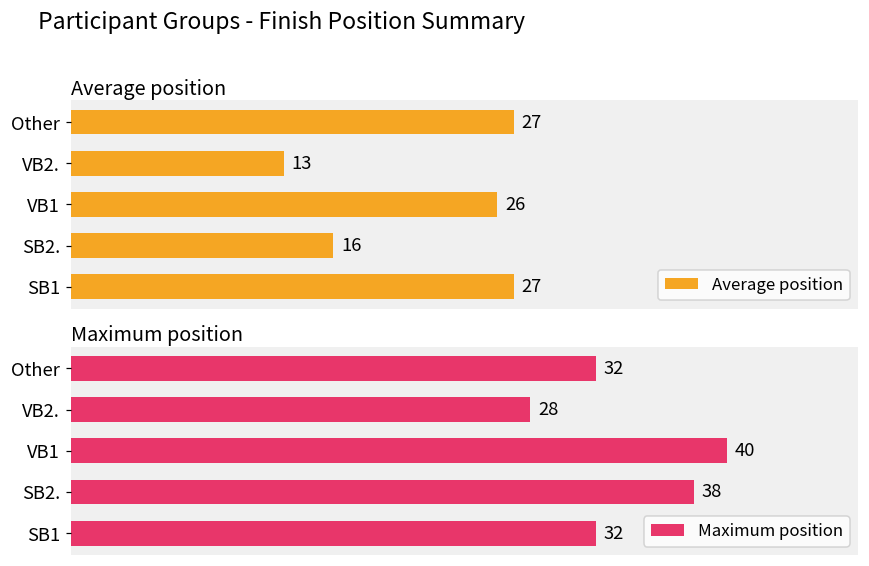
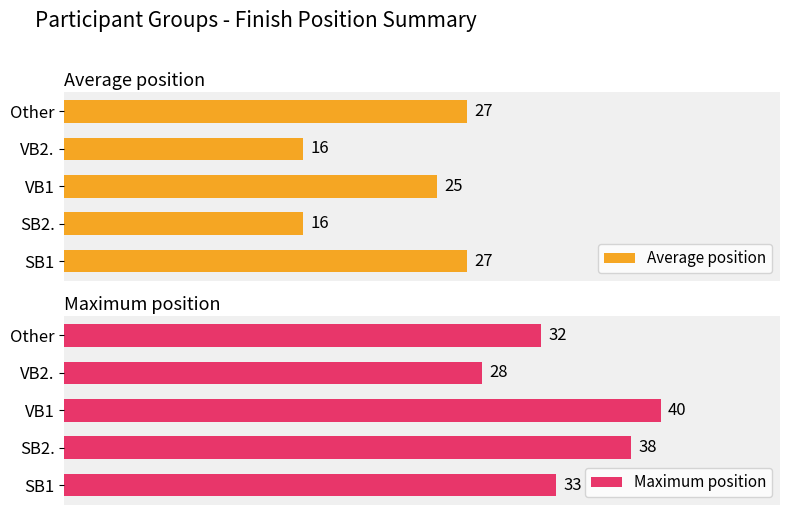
Average position, VB2.: 13 -> 16
Average position, VB1: 26 -> 25
Maximum position, SB1: 32 -> 33
